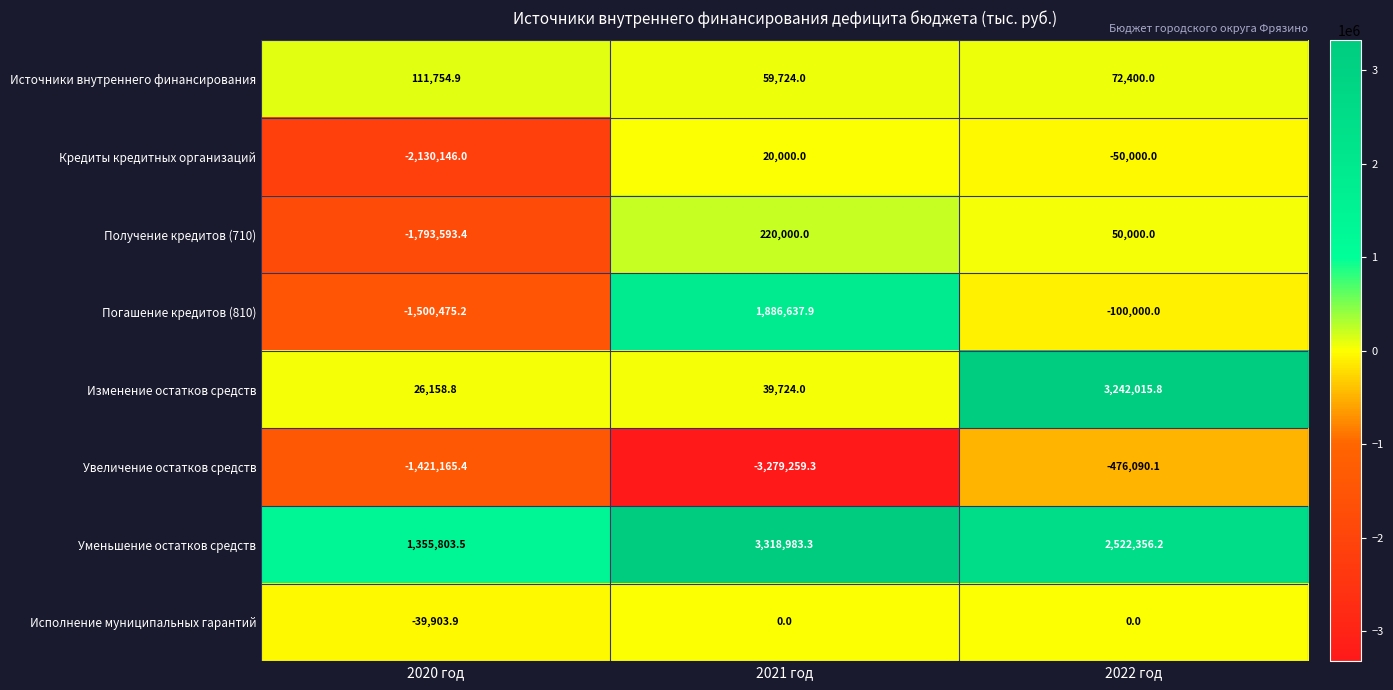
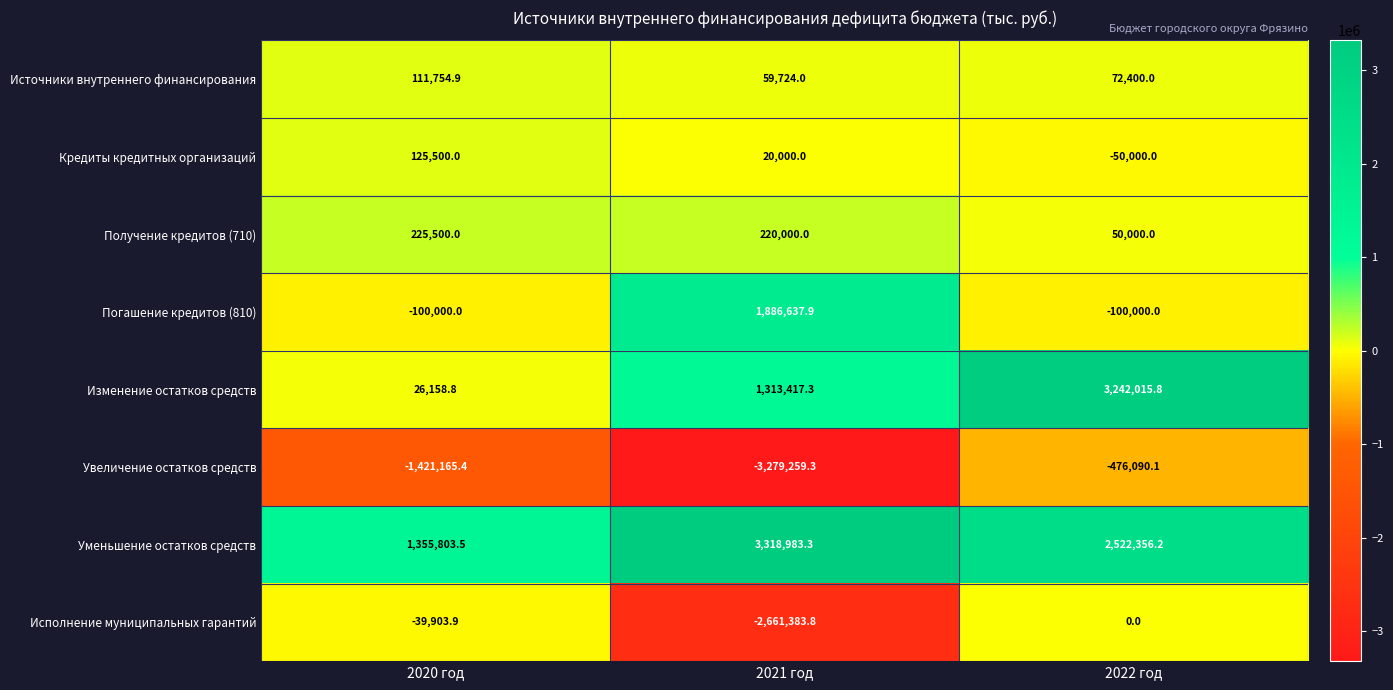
Кредиты кредитных организаций, 2020 год: -2,130,146.0 -> 125,500.0
Получение кредитов (710), 2020 год: -1,793,593.4 -> 225,500.0
Погашение кредитов (810), 2020 год: -1,500,475.2 -> -100,000.0
Изменение остатков средств, 2021 год: 39,724.0 -> 1,313,417.3
Исполнение муниципальных гарантий, 2021 год: 0.0 -> -2,661,383.8
